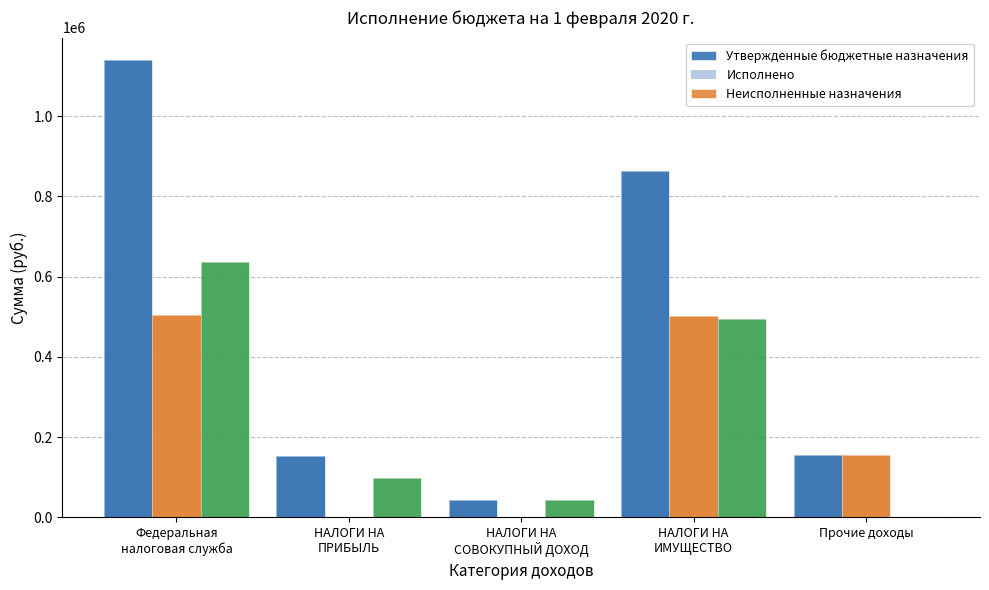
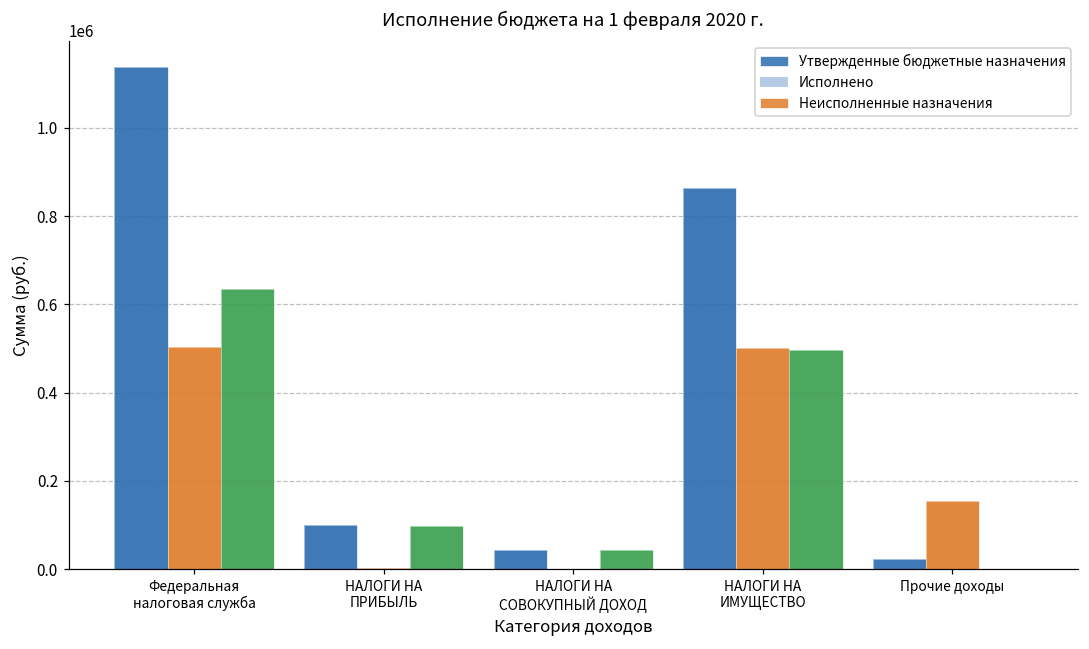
Утвержденные бюджетные назначения, НАЛОГИ НА ПРИБЫЛЬ: 150000 -> 100000
Утвержденные бюджетные назначения, Прочие доходы: 150000 -> 20000
